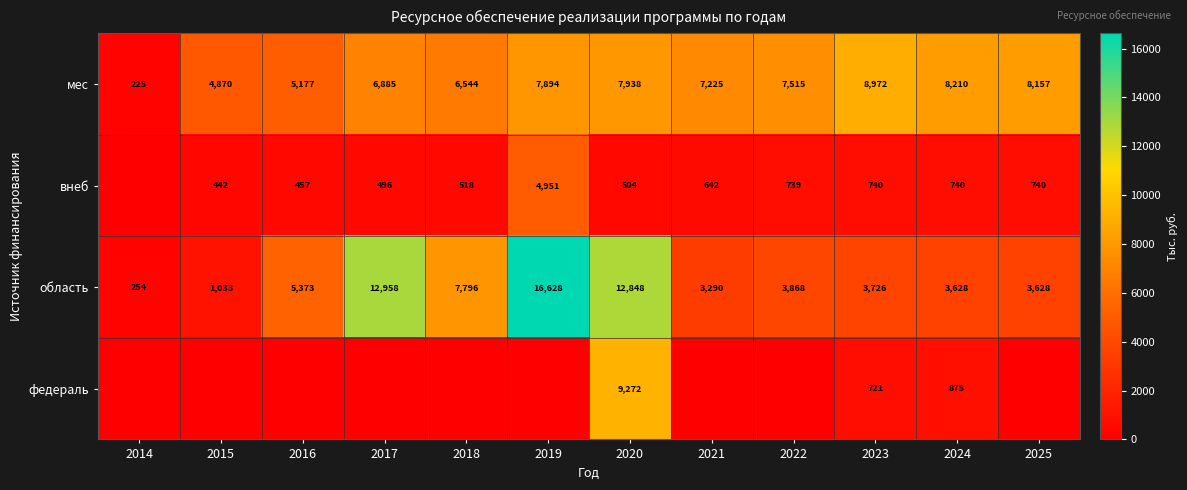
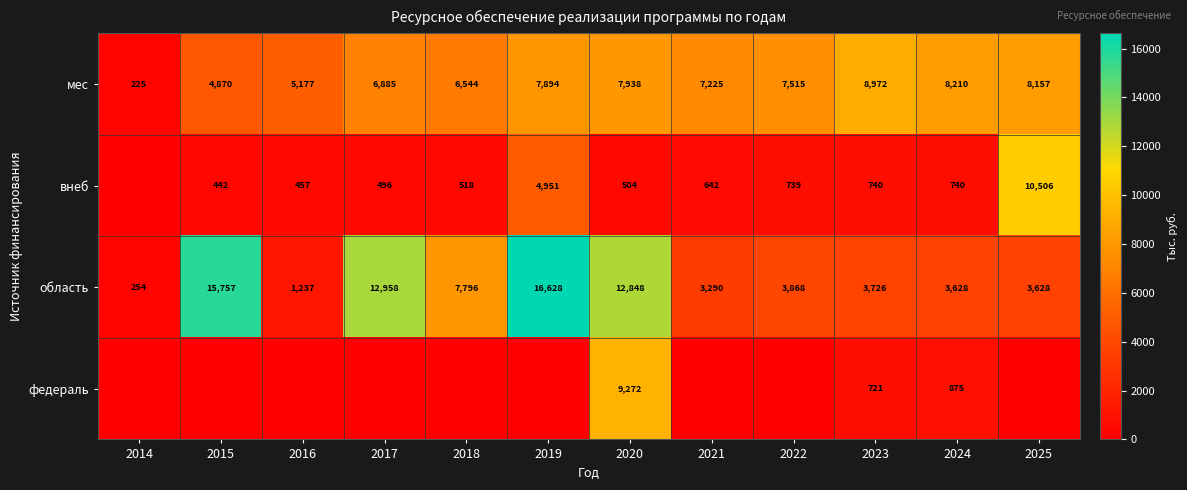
внеб, 2025: 740 -> 10,506
область, 2015: 1,033 -> 15,757
область, 2016: 5,373 -> 1,237
